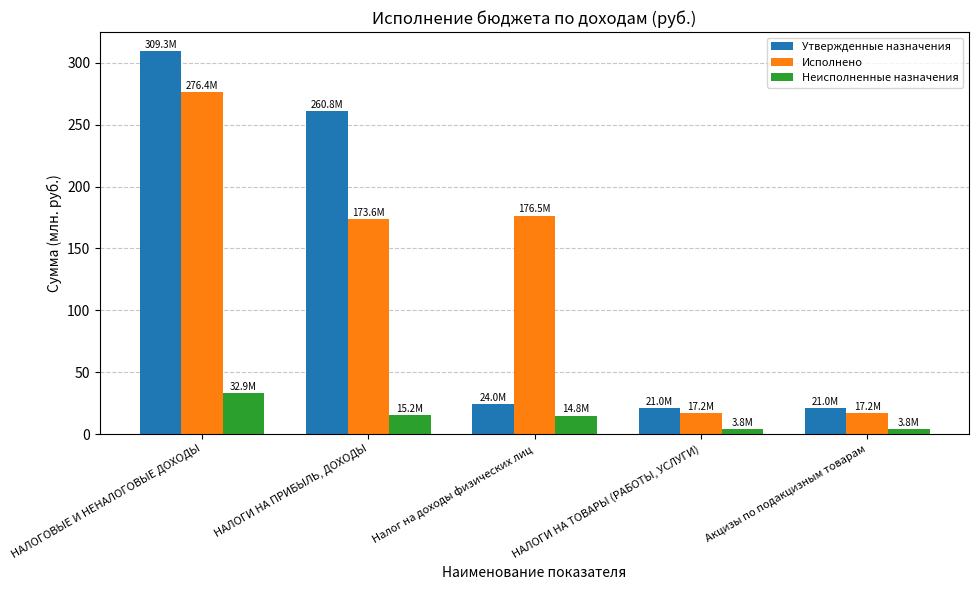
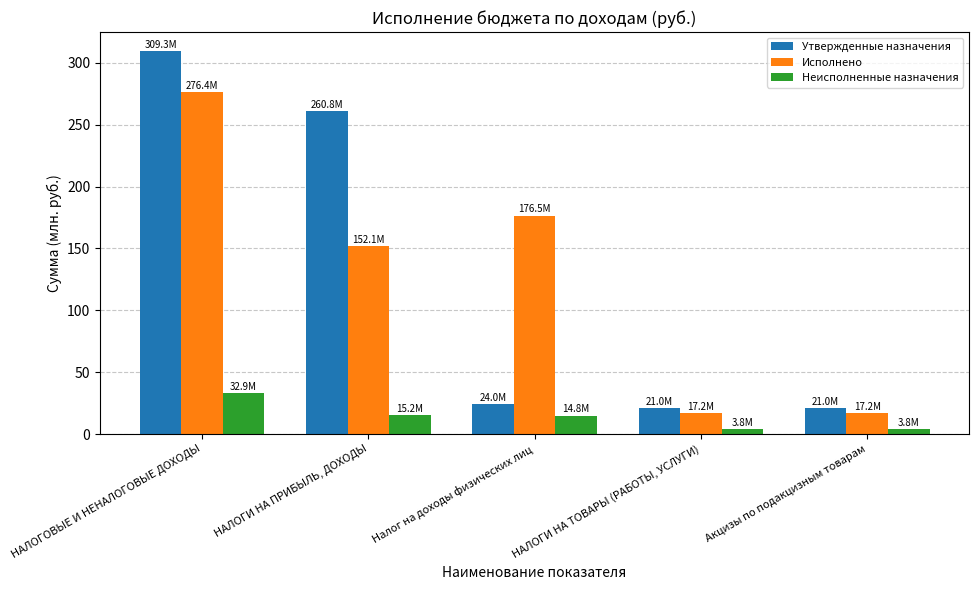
Исполнено, НАЛОГИ НА ПРИБЫЛЬ, ДОХОДЫ: 173.6M -> 152.1M
